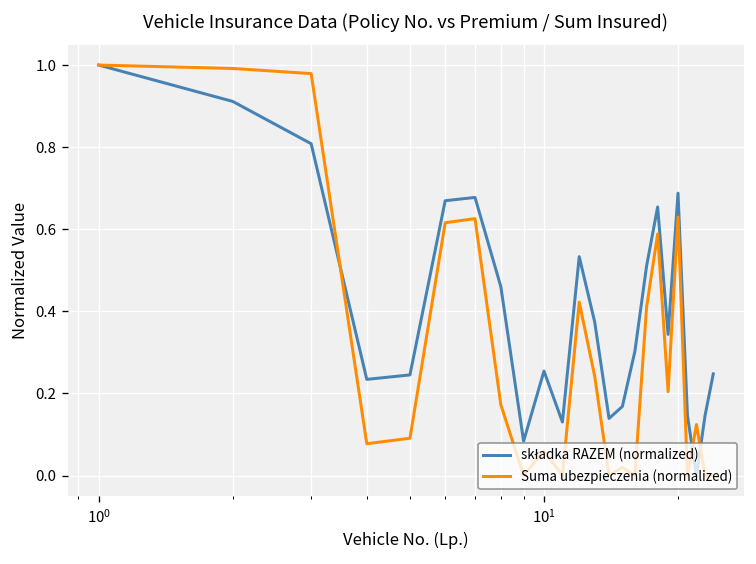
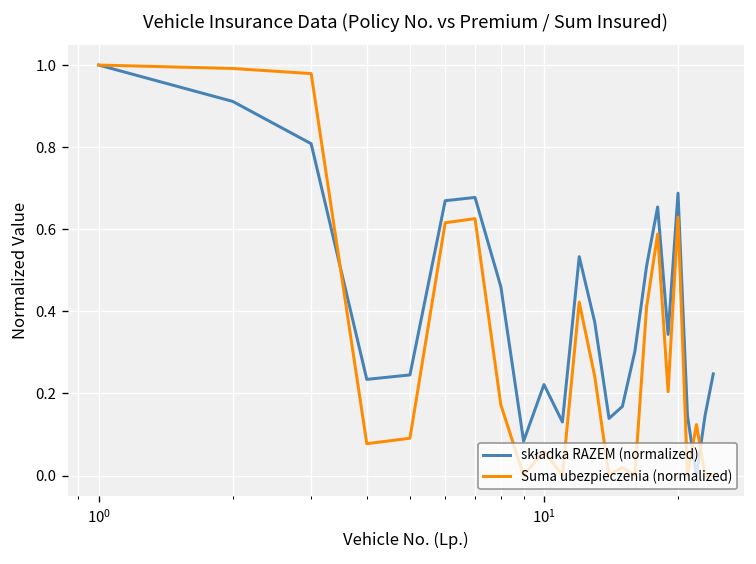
składka RAZEM (normalized), 10^1: 0.25 -> 0.22
